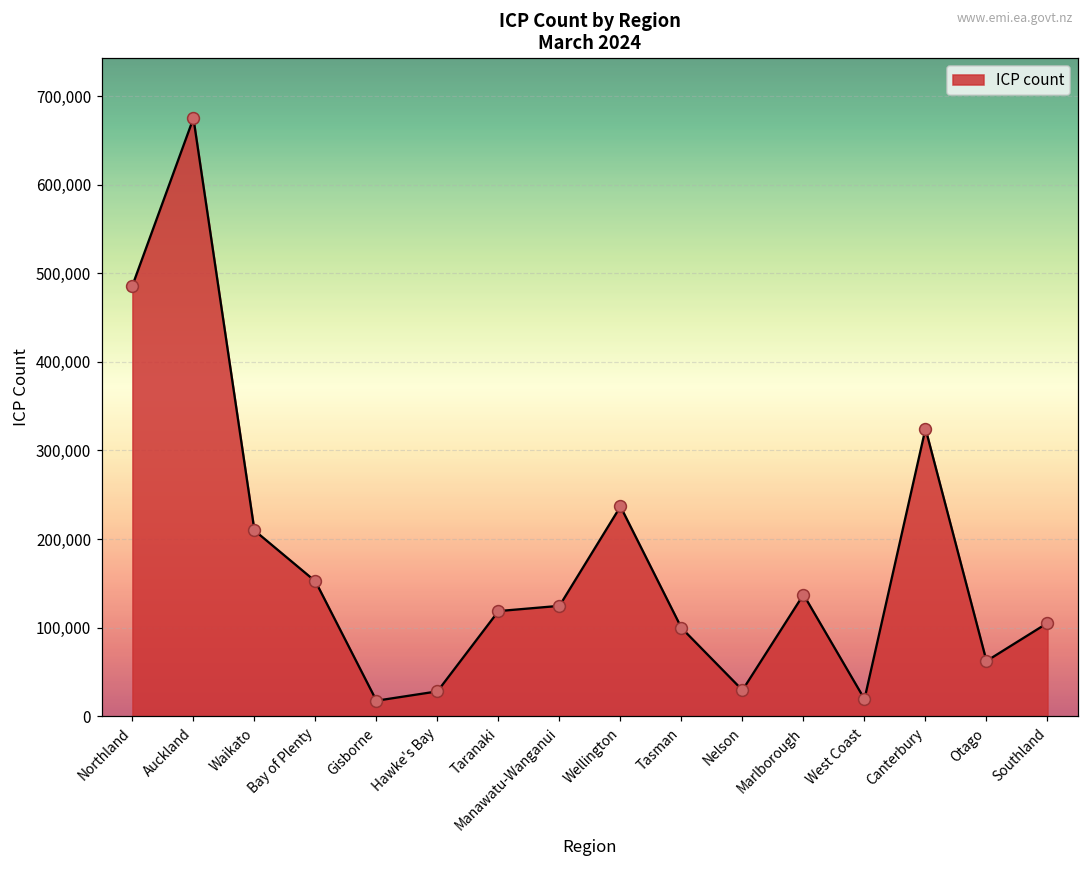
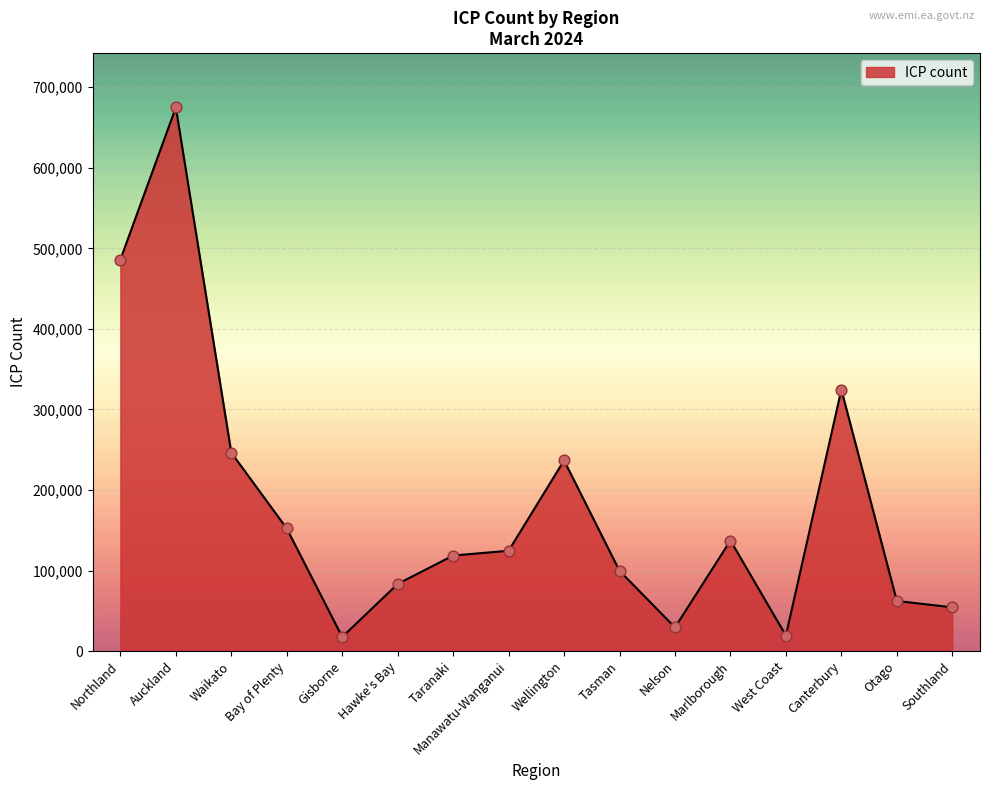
Waikato: 210,000 -> 250,000
Hawke's Bay: 30,000 -> 80,000
Southland: 110,000 -> 50,000
